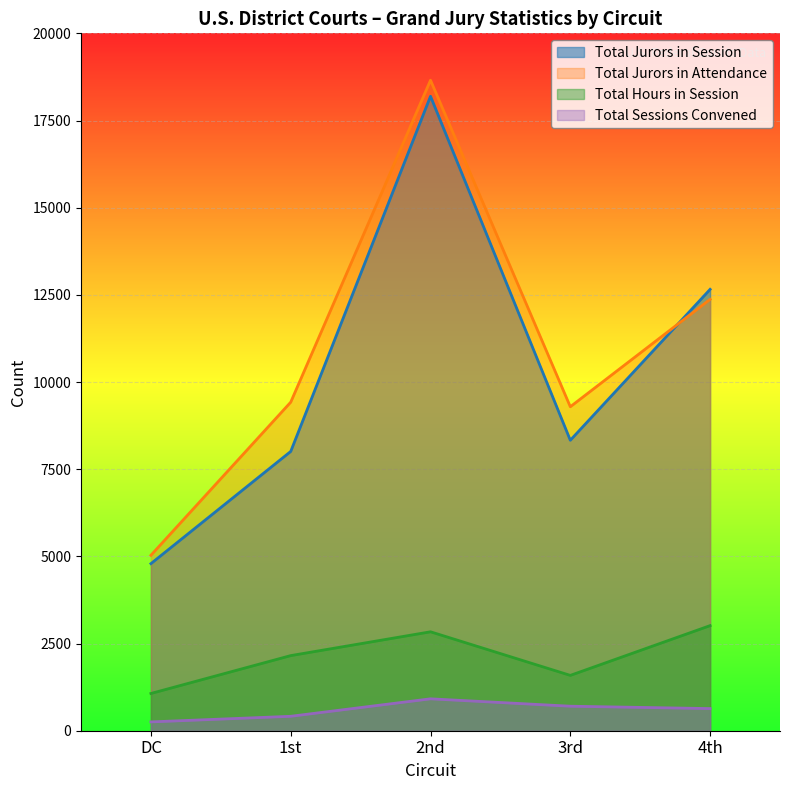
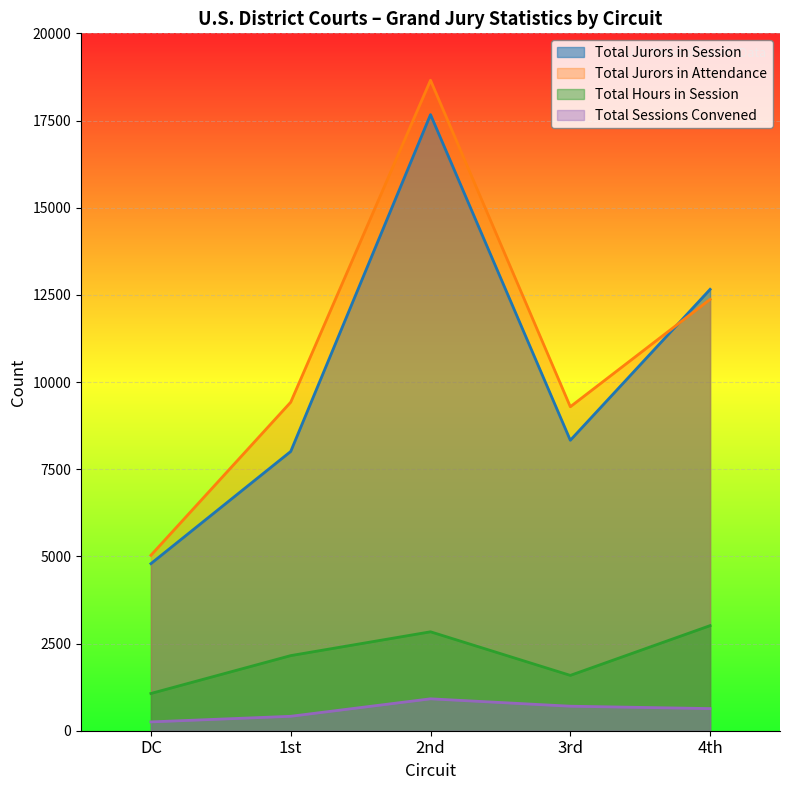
Total Jurors in Session, 2nd: 18200 -> 17700
